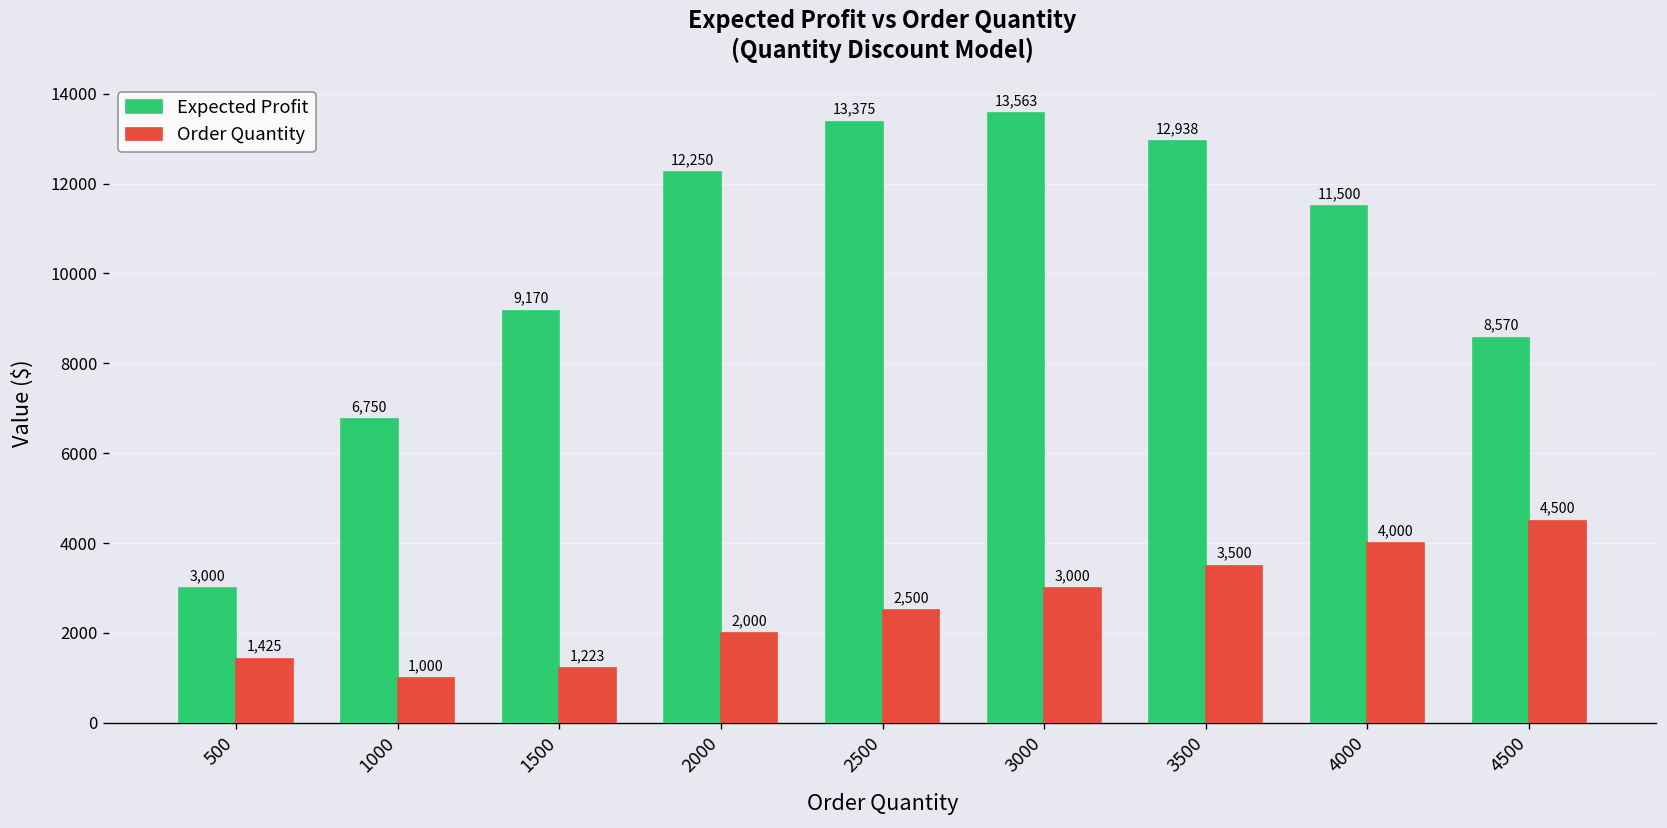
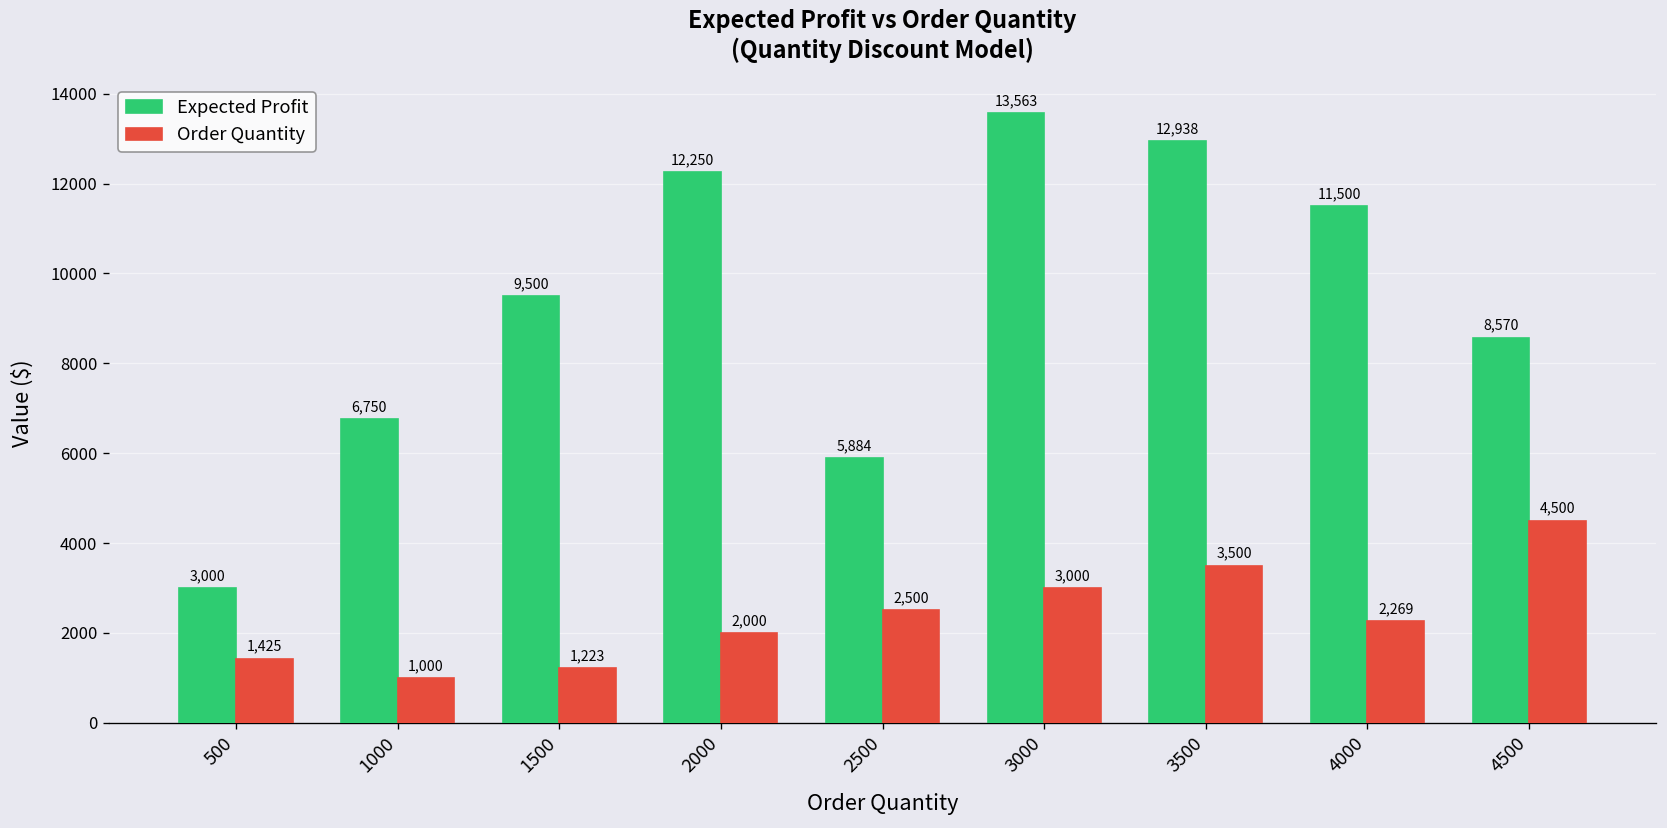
Expected Profit, 1500: 9,170 -> 9,500
Expected Profit, 2500: 13,375 -> 5,884
Order Quantity, 4000: 4,000 -> 2,269
